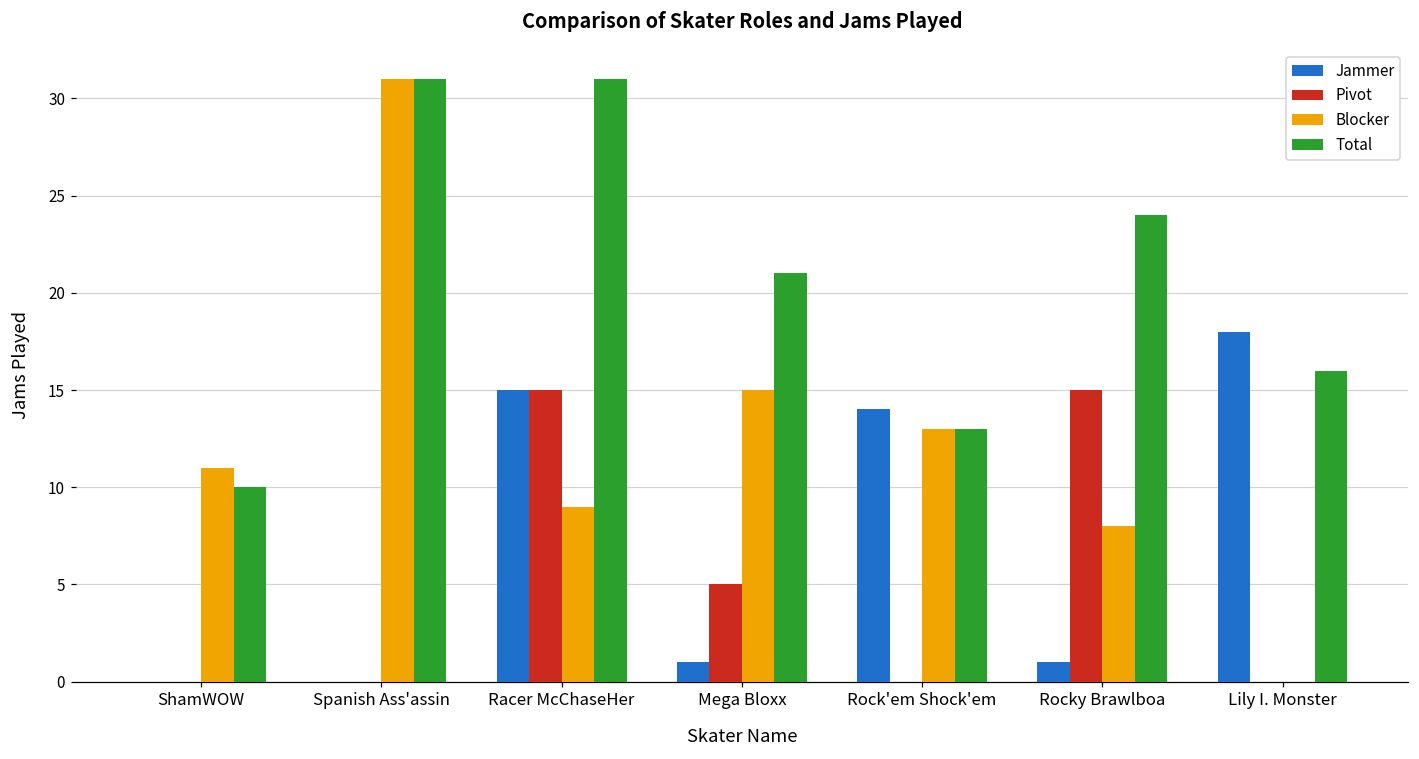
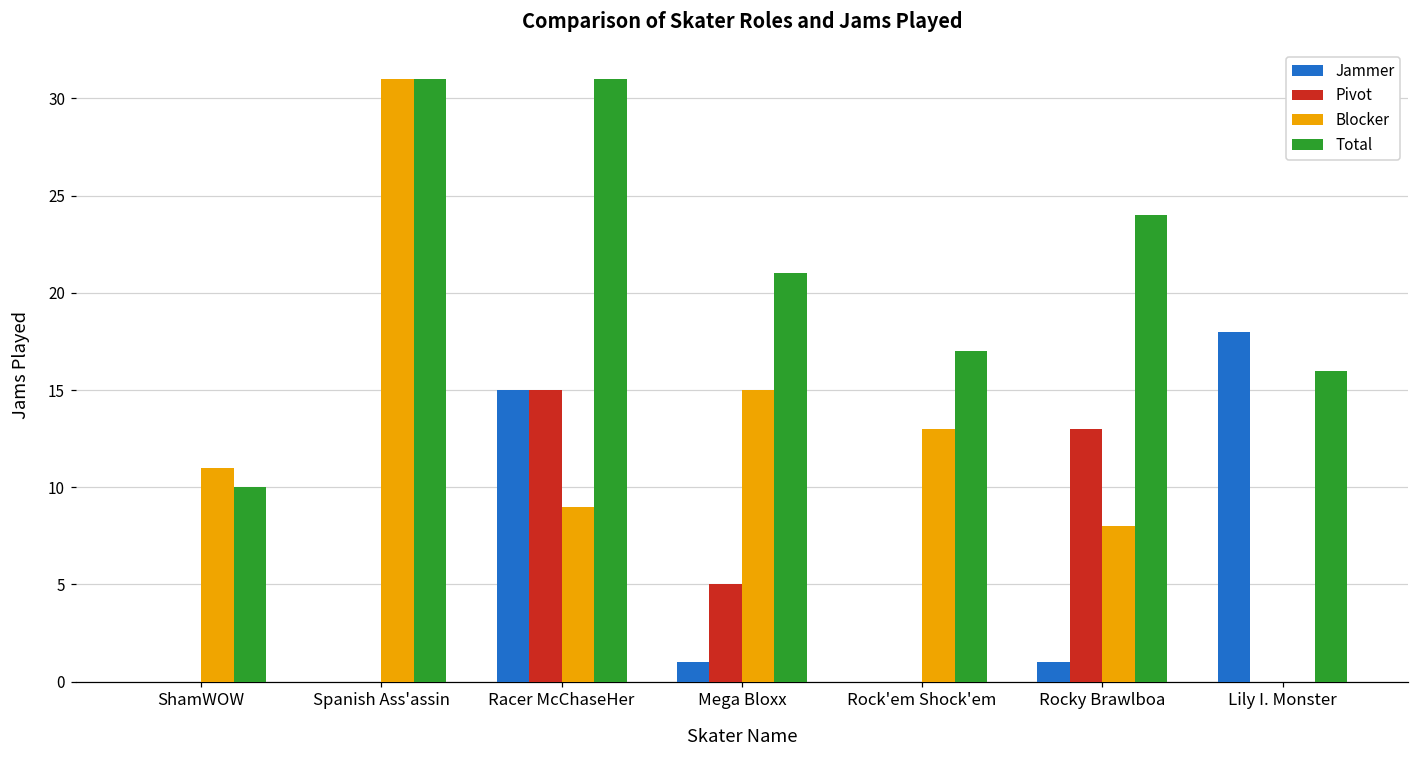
Jammer, Rock'em Shock'em: 14 -> 0
Total, Rock'em Shock'em: 13 -> 17
Pivot, Rocky Brawlboa: 15 -> 13
